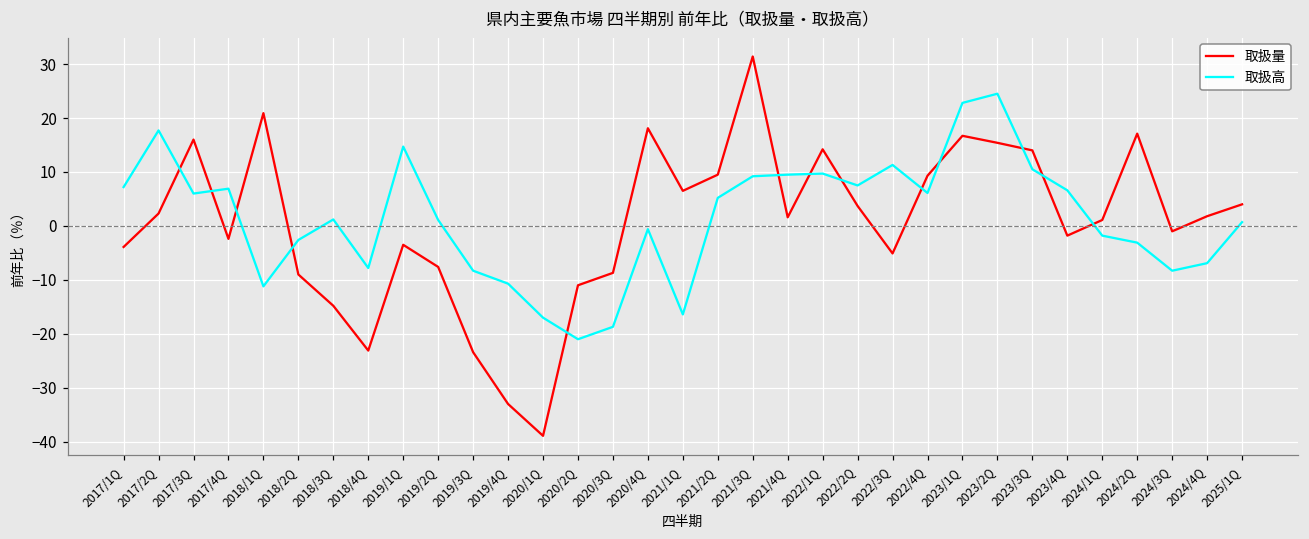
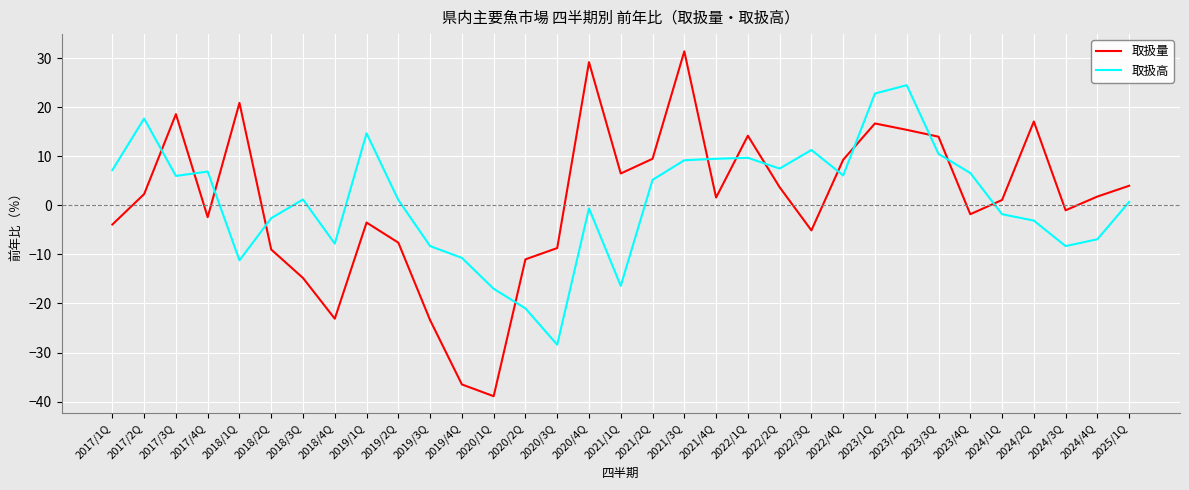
取扱量, 2017/3Q: 16 -> 19
取扱量, 2019/4Q: -33 -> -37
取扱高, 2020/3Q: -19 -> -28
取扱量, 2020/4Q: 18 -> 29
